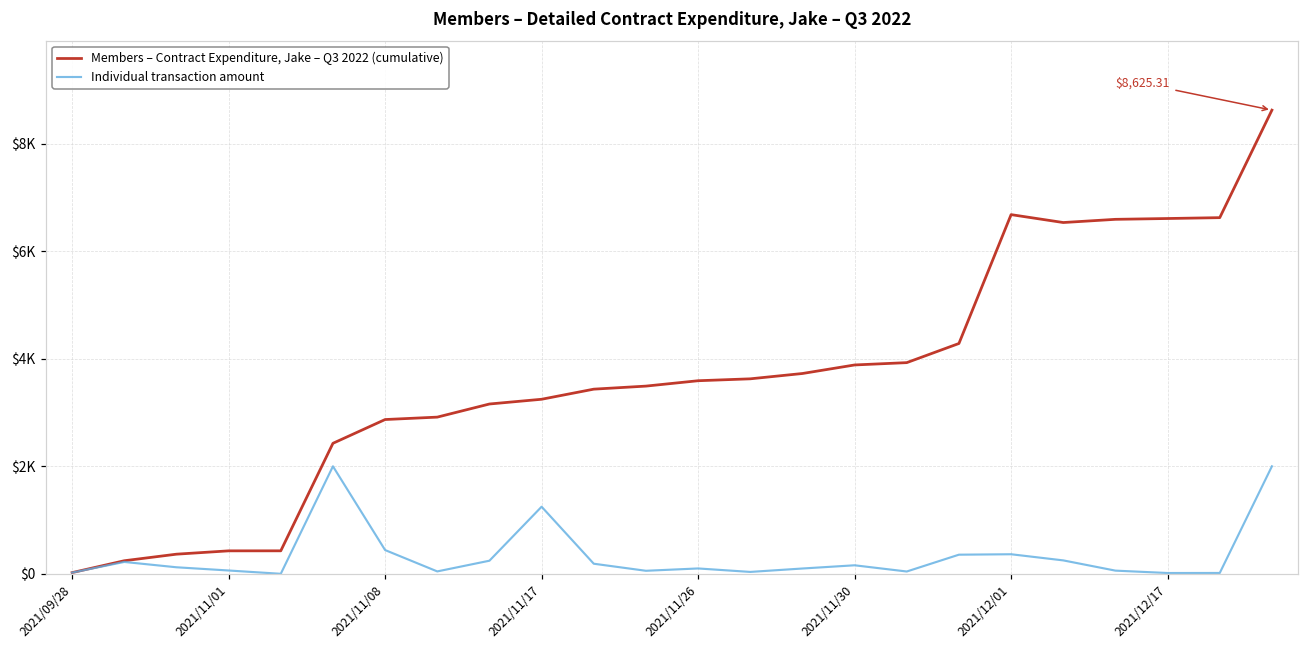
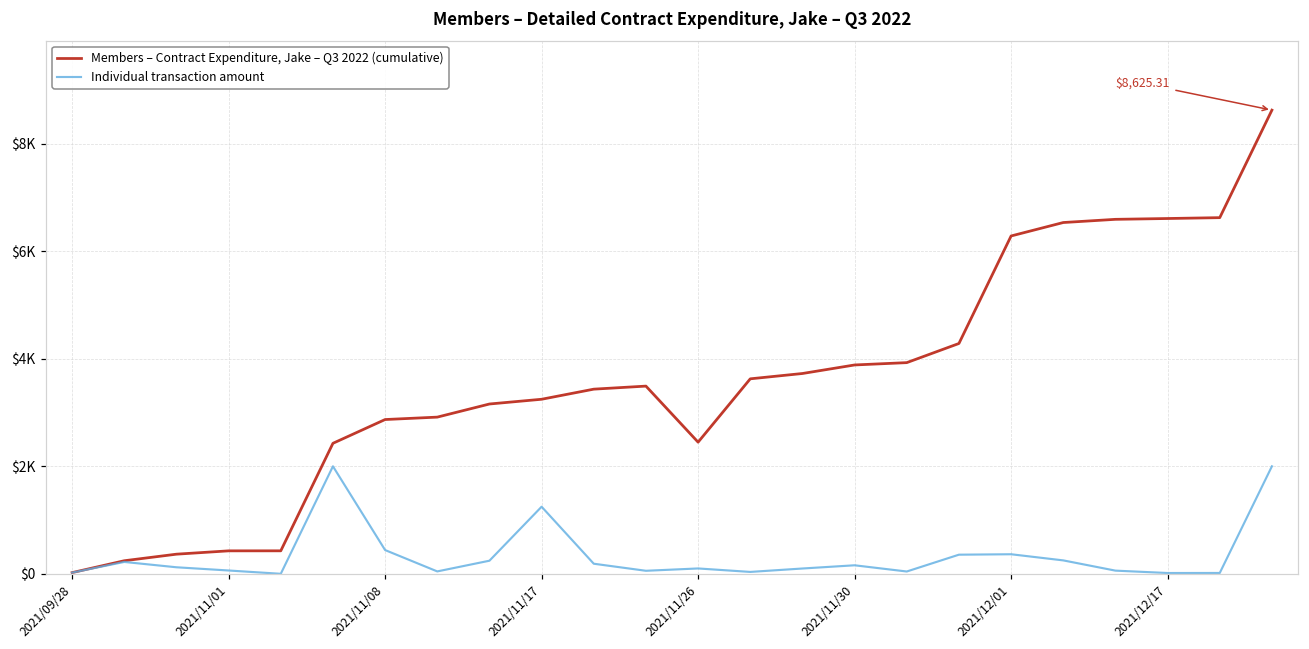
Members – Contract Expenditure, Jake – Q3 2022 (cumulative), 2021/11/26: $3600 -> $2400
Members – Contract Expenditure, Jake – Q3 2022 (cumulative), 2021/12/01: $6700 -> $6300
